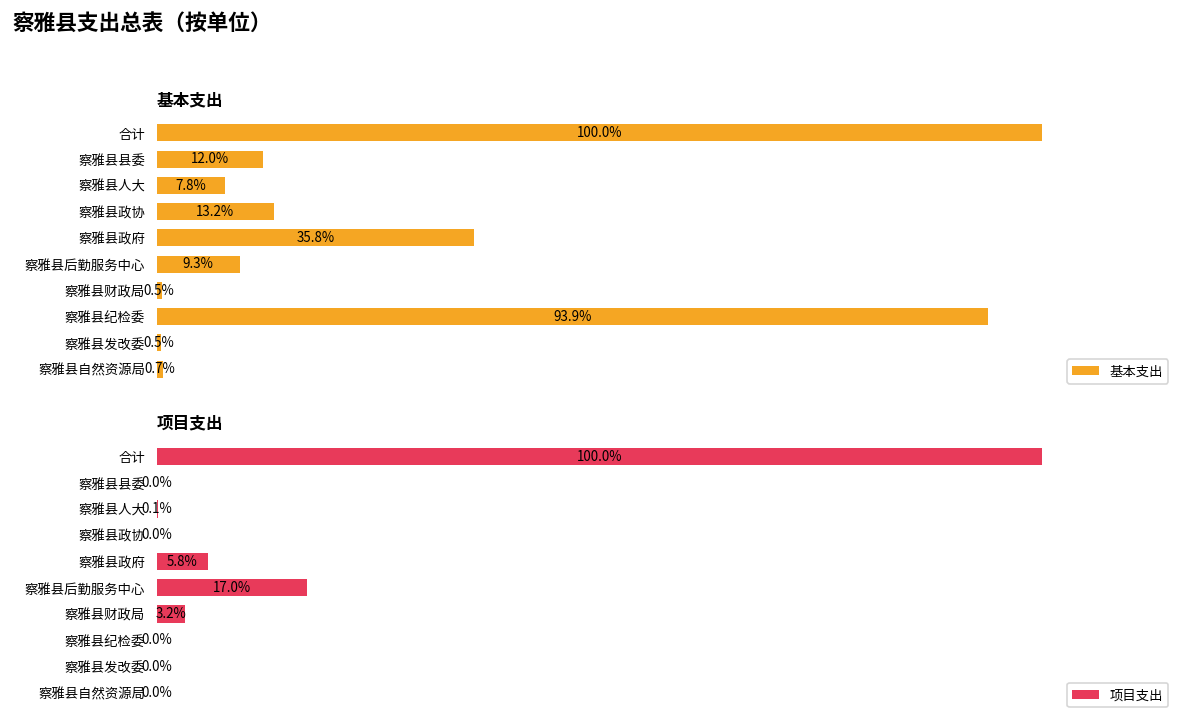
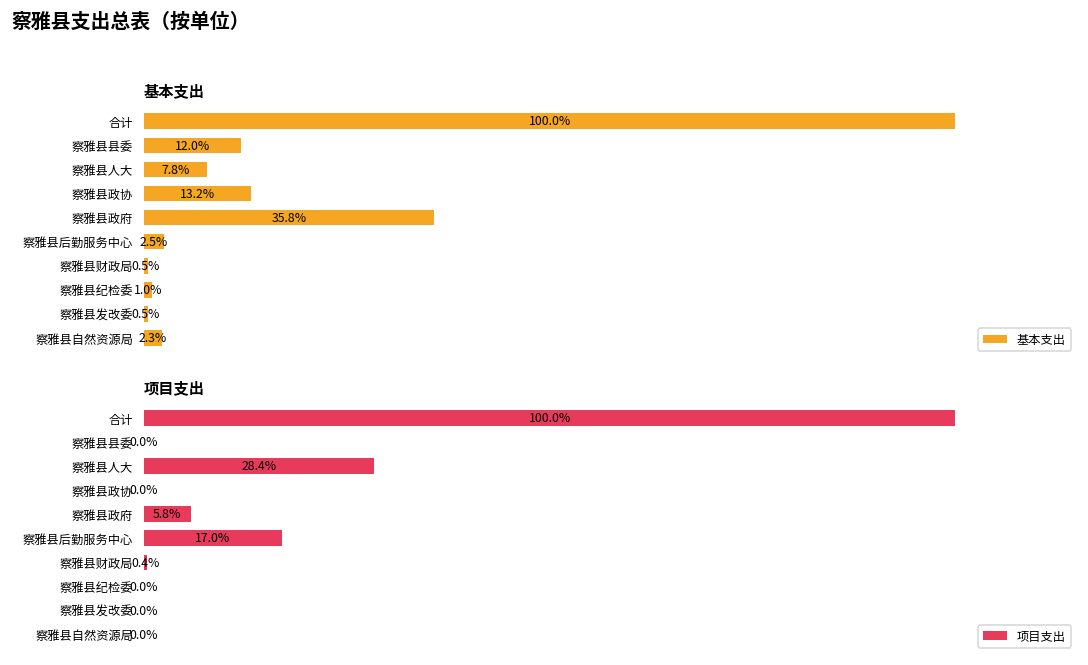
基本支出, 察雅县后勤服务中心: 9.3% -> 2.5%
基本支出, 察雅县纪检委: 93.9% -> 1.0%
基本支出, 察雅县自然资源局: 0.7% -> 2.3%
项目支出, 察雅县人大: 0.1% -> 28.4%
项目支出, 察雅县财政局: 3.2% -> 0.4%
